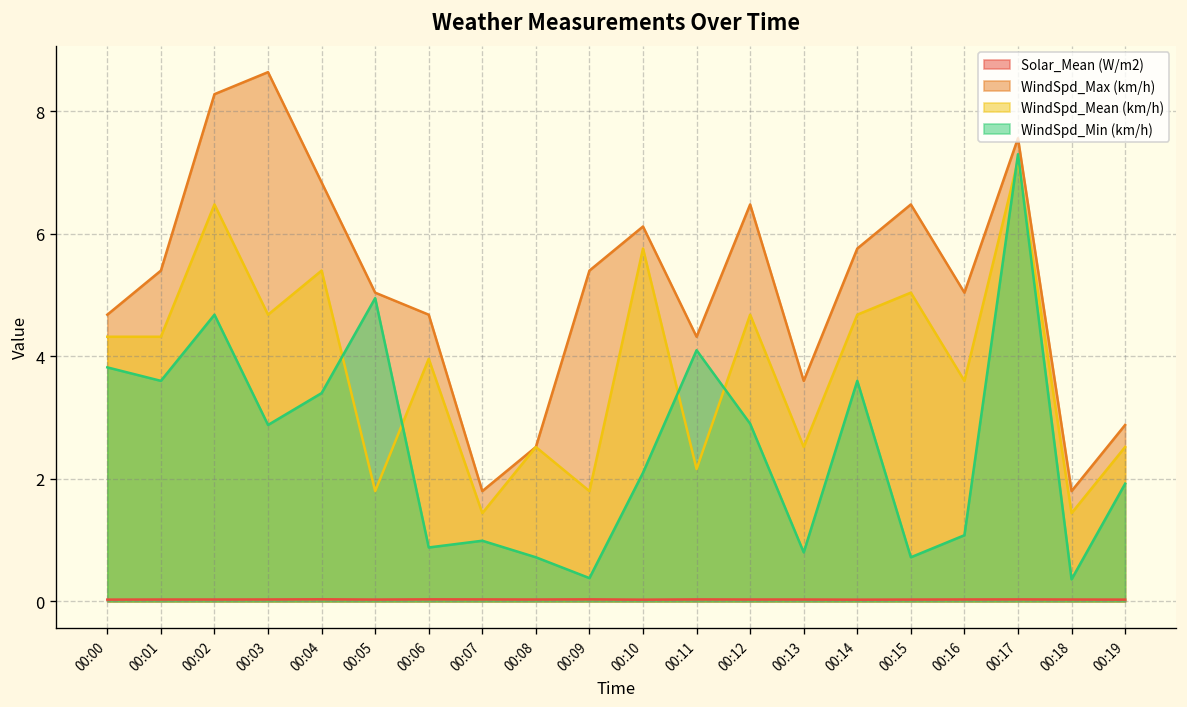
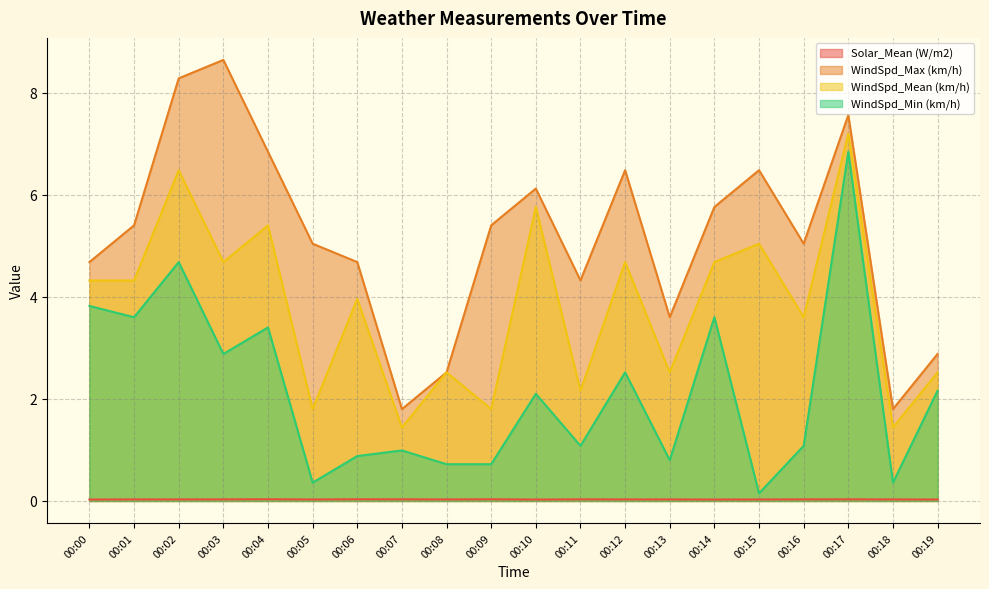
WindSpd_Min (km/h), 00:05: 5.0 -> 0.4
WindSpd_Min (km/h), 00:09: 0.4 -> 0.7
WindSpd_Min (km/h), 00:11: 4.1 -> 1.1
WindSpd_Min (km/h), 00:12: 2.9 -> 2.5
WindSpd_Min (km/h), 00:15: 0.7 -> 0.2
WindSpd_Min (km/h), 00:17: 7.3 -> 6.8
WindSpd_Min (km/h), 00:19: 1.9 -> 2.2
